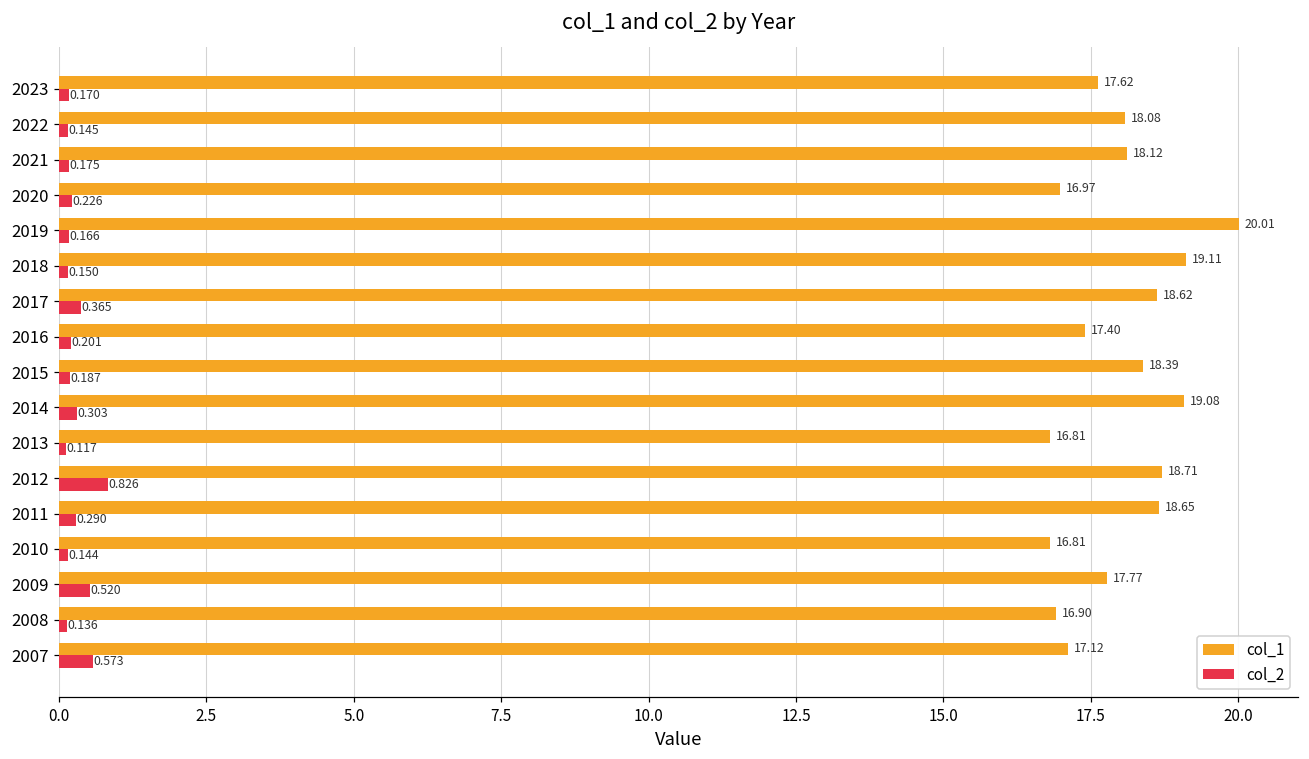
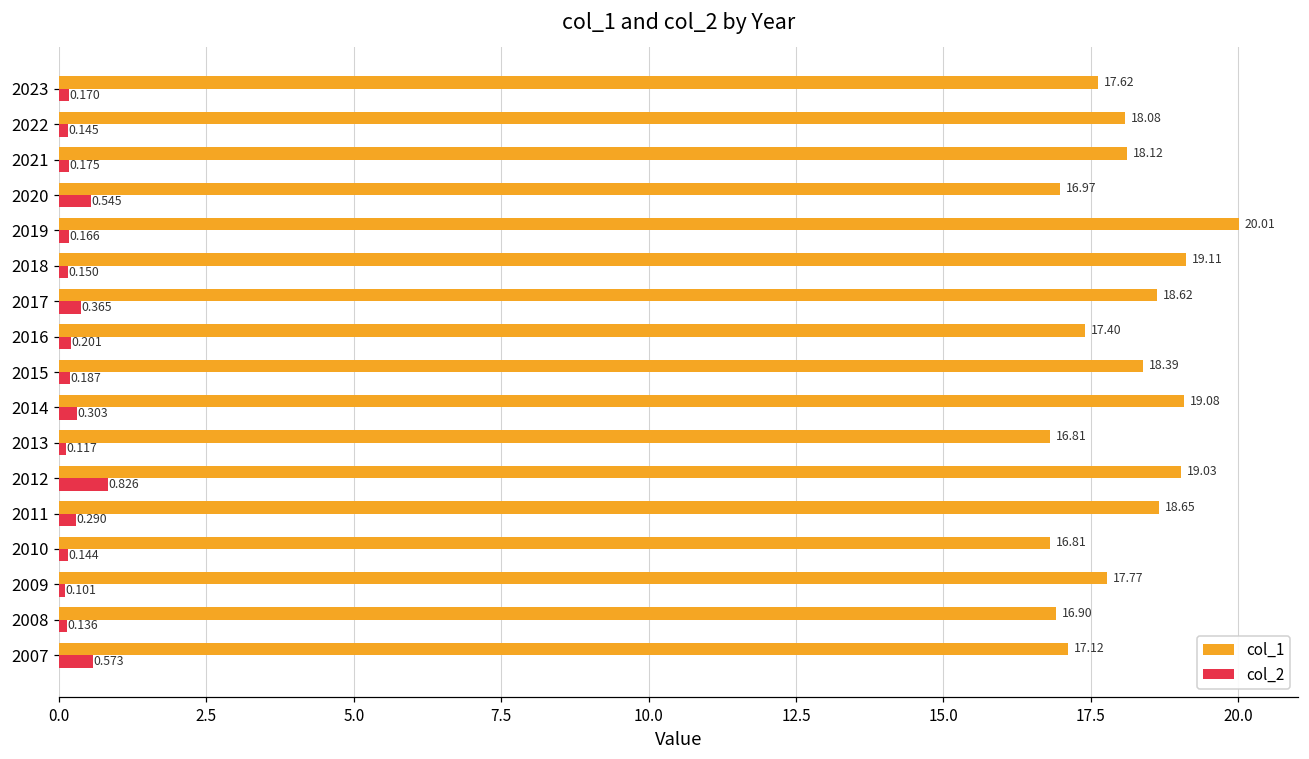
col_2, 2020: 0.226 -> 0.545
col_1, 2012: 18.71 -> 19.03
col_2, 2009: 0.520 -> 0.101
